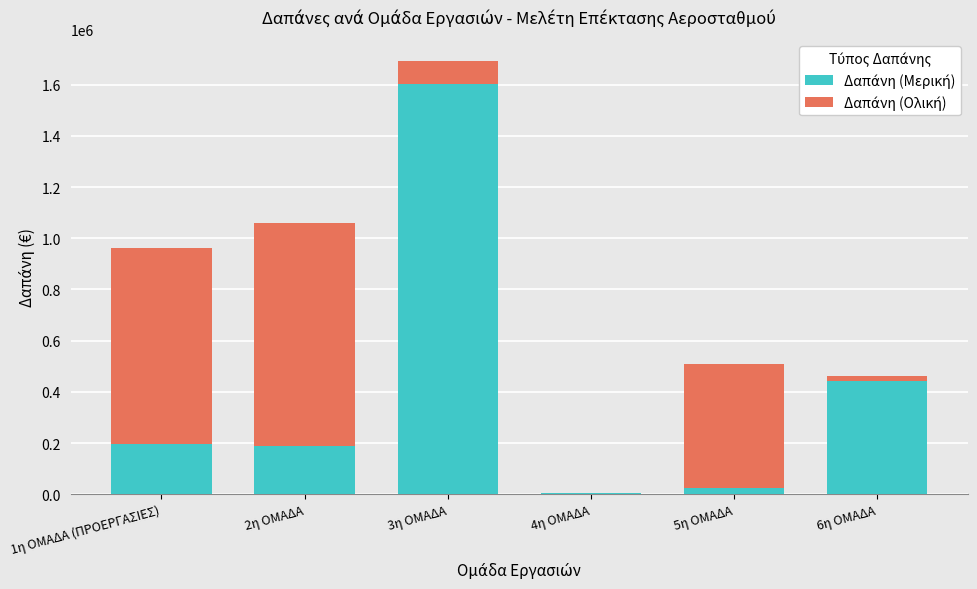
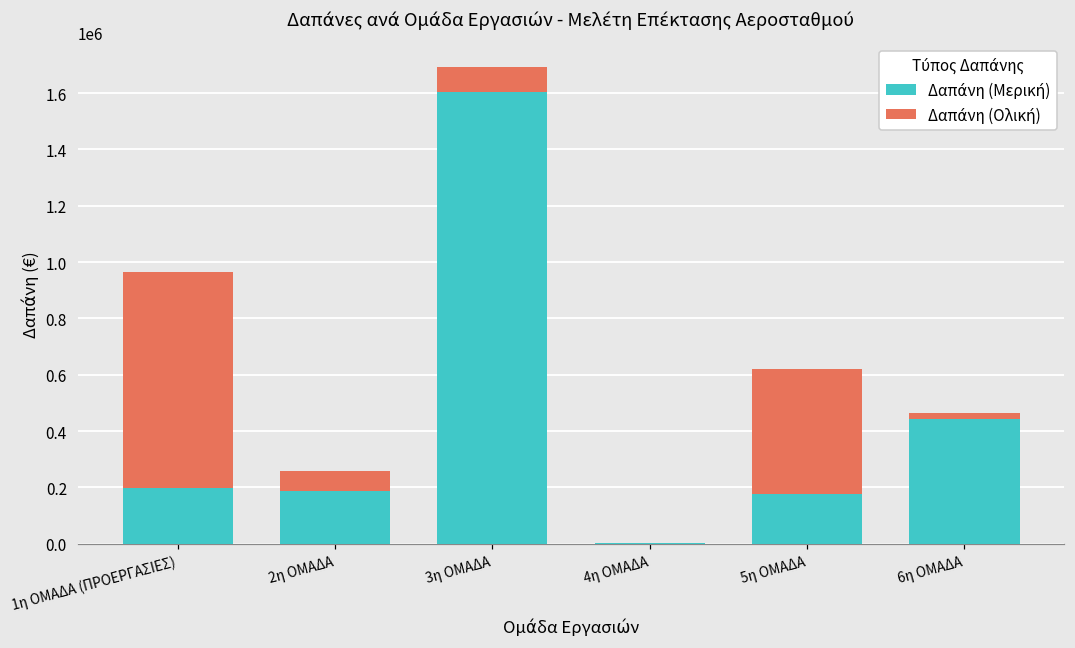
Δαπάνη (Ολική), 2η ΟΜΑΔΑ: 870000 -> 70000
Δαπάνη (Μερική), 5η ΟΜΑΔΑ: 20000 -> 180000
Δαπάνη (Ολική), 5η ΟΜΑΔΑ: 480000 -> 440000
